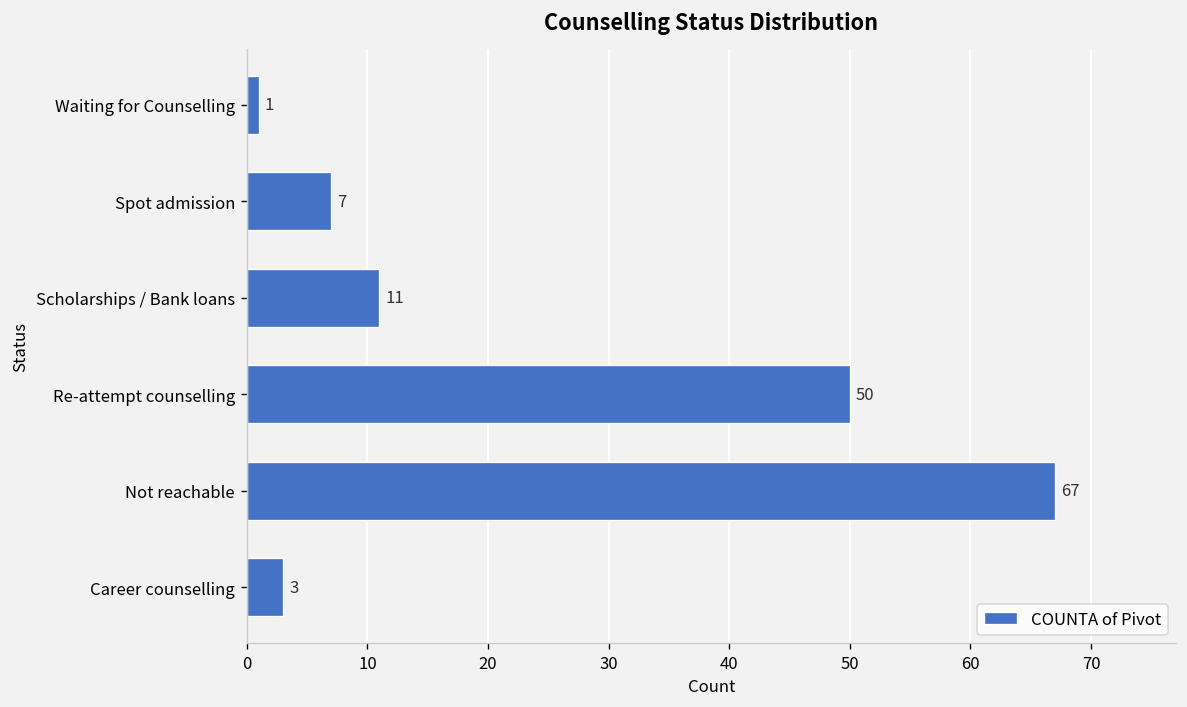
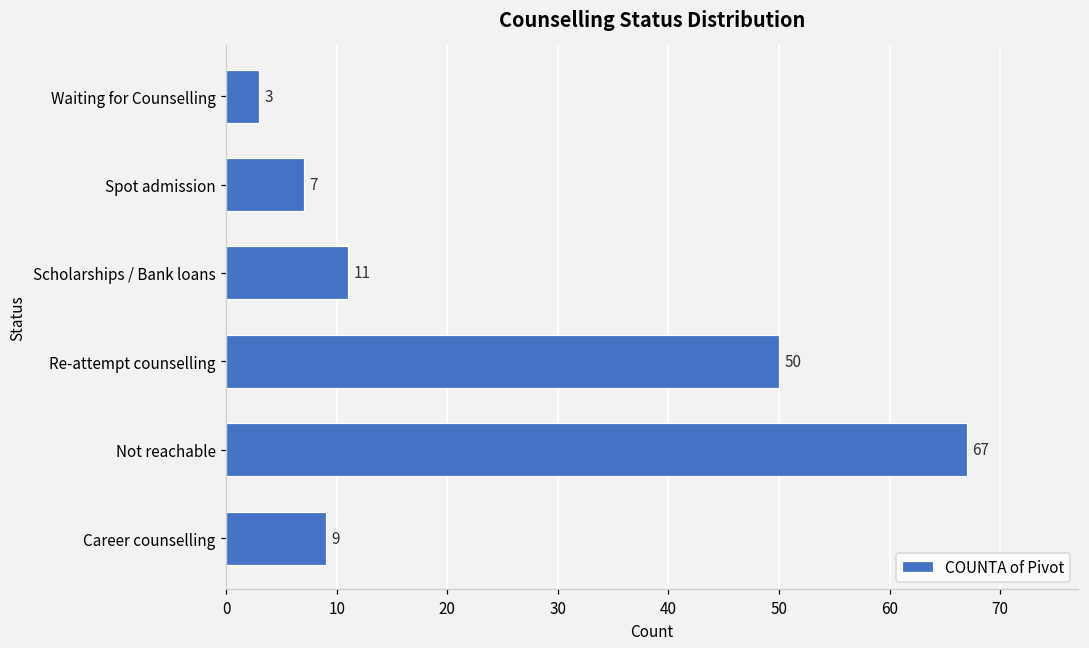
Waiting for Counselling: 1 -> 3
Career counselling: 3 -> 9
